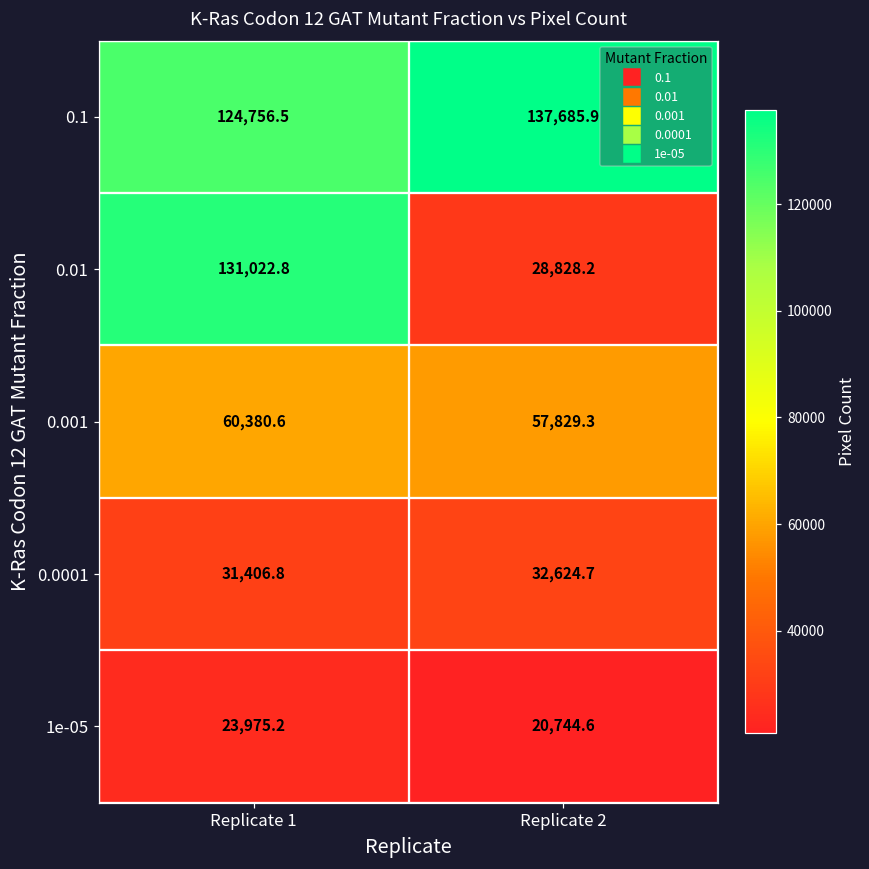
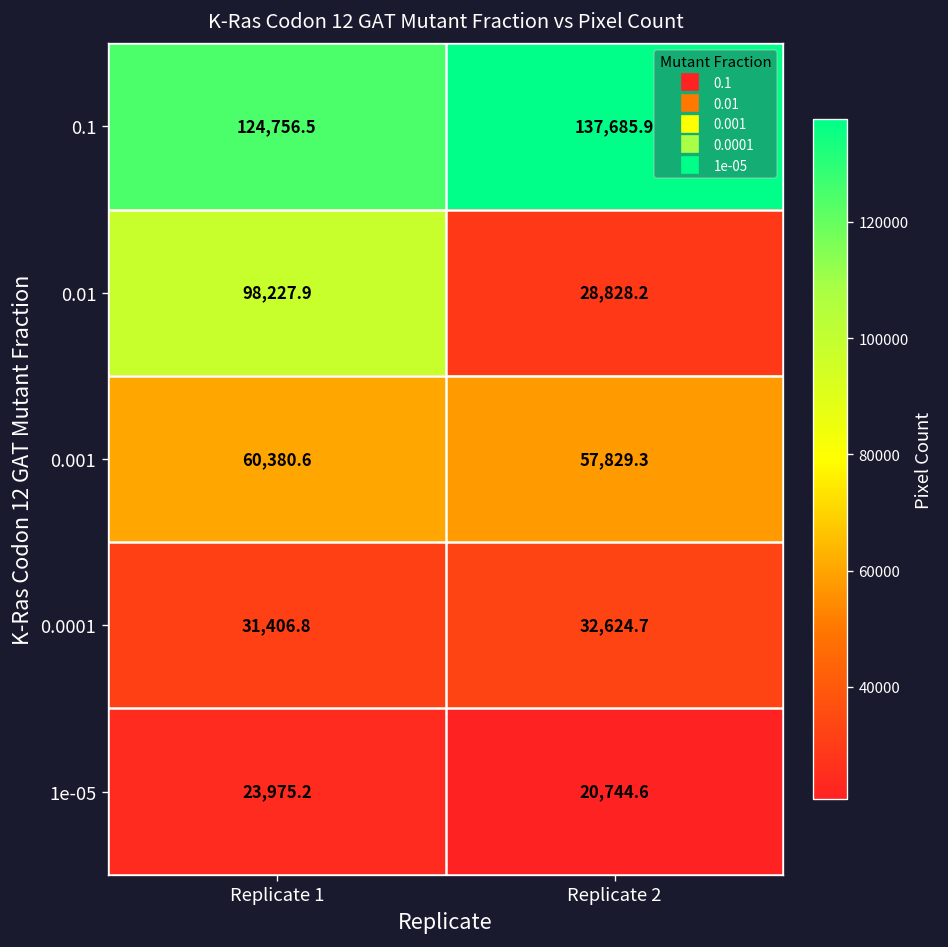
0.01, Replicate 1: 131,022.8 -> 98,227.9
